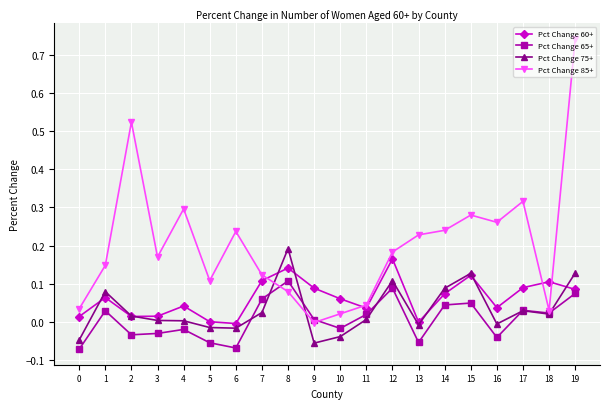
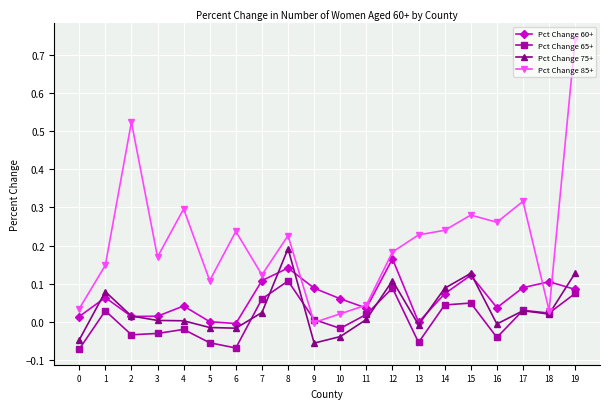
Pct Change 85+, 8: 0.08 -> 0.23
